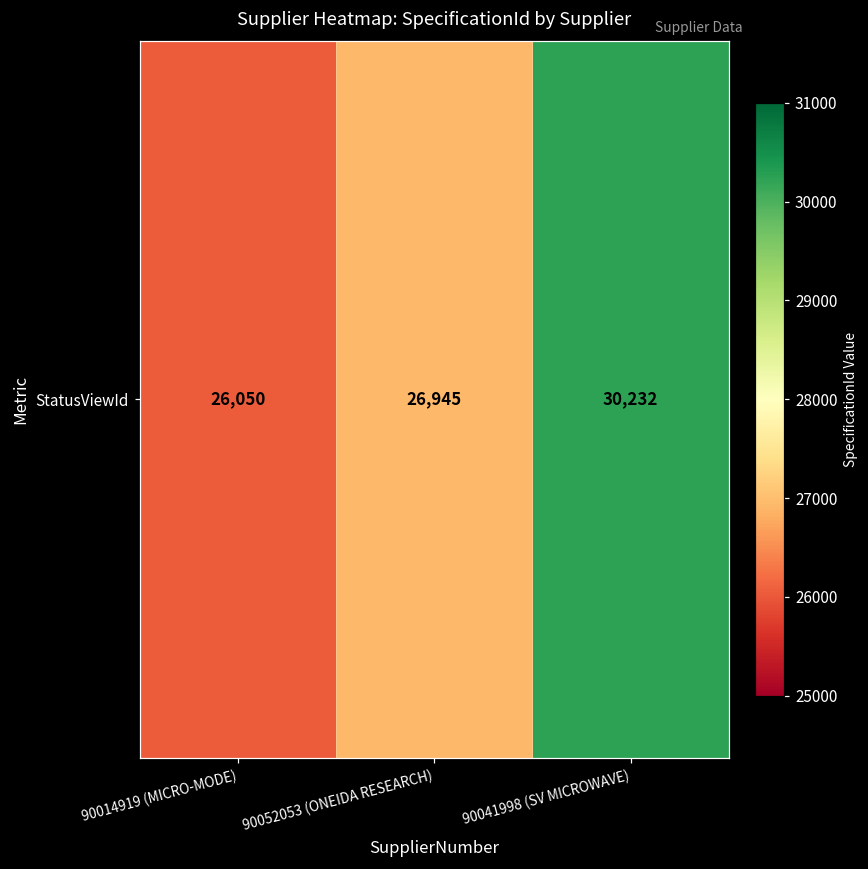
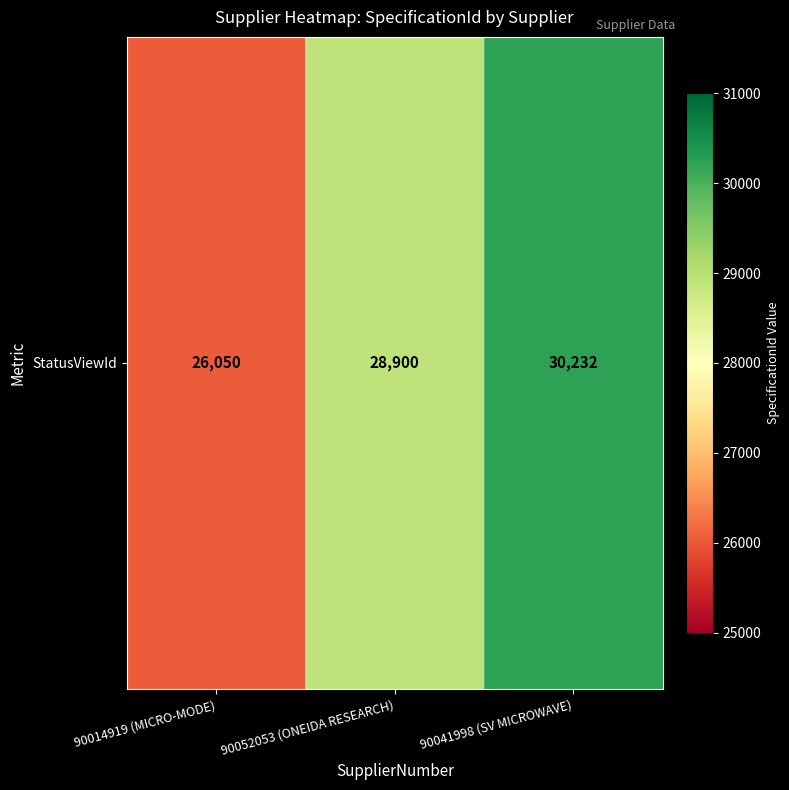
StatusViewId, 90052053 (ONEIDA RESEARCH): 26,945 -> 28,900
